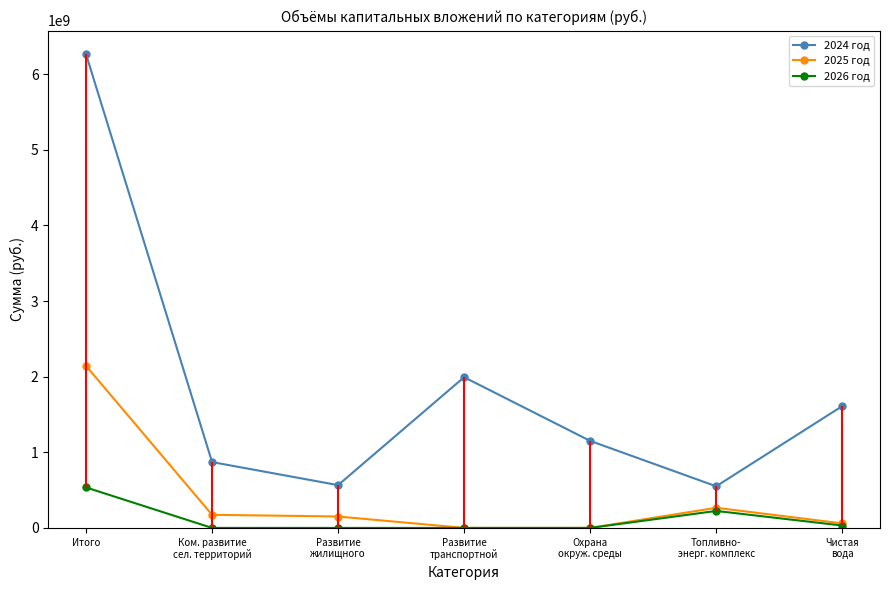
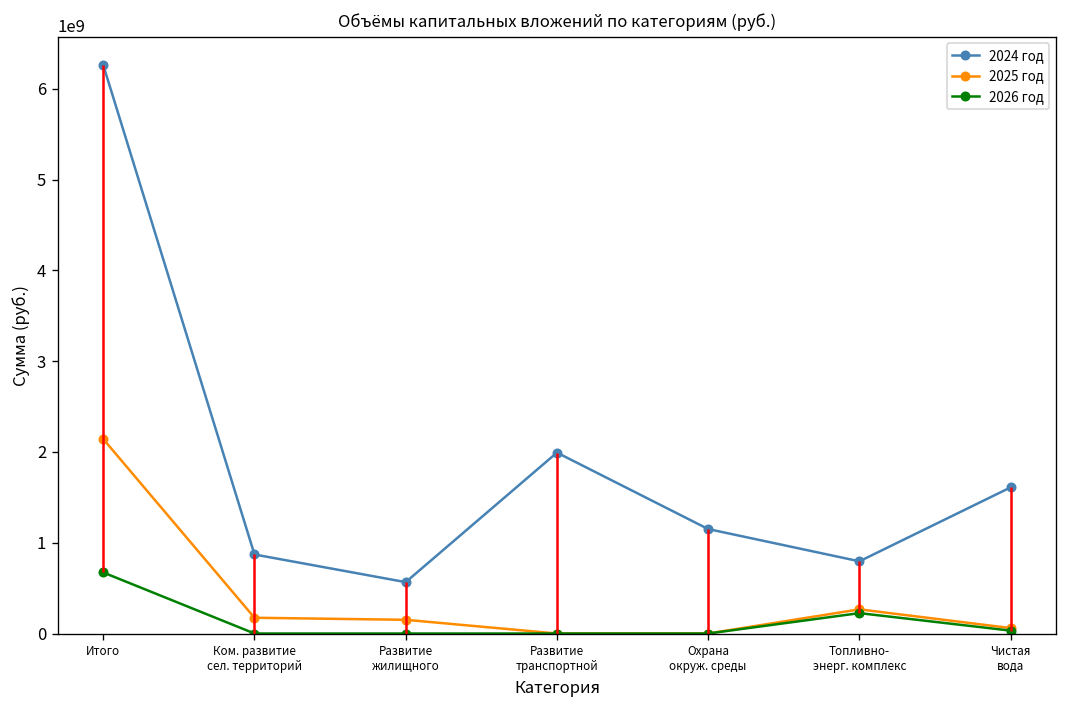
2026 год, Итого: 500000000 -> 700000000
2024 год, Топливно- энерг. комплекс: 600000000 -> 800000000
